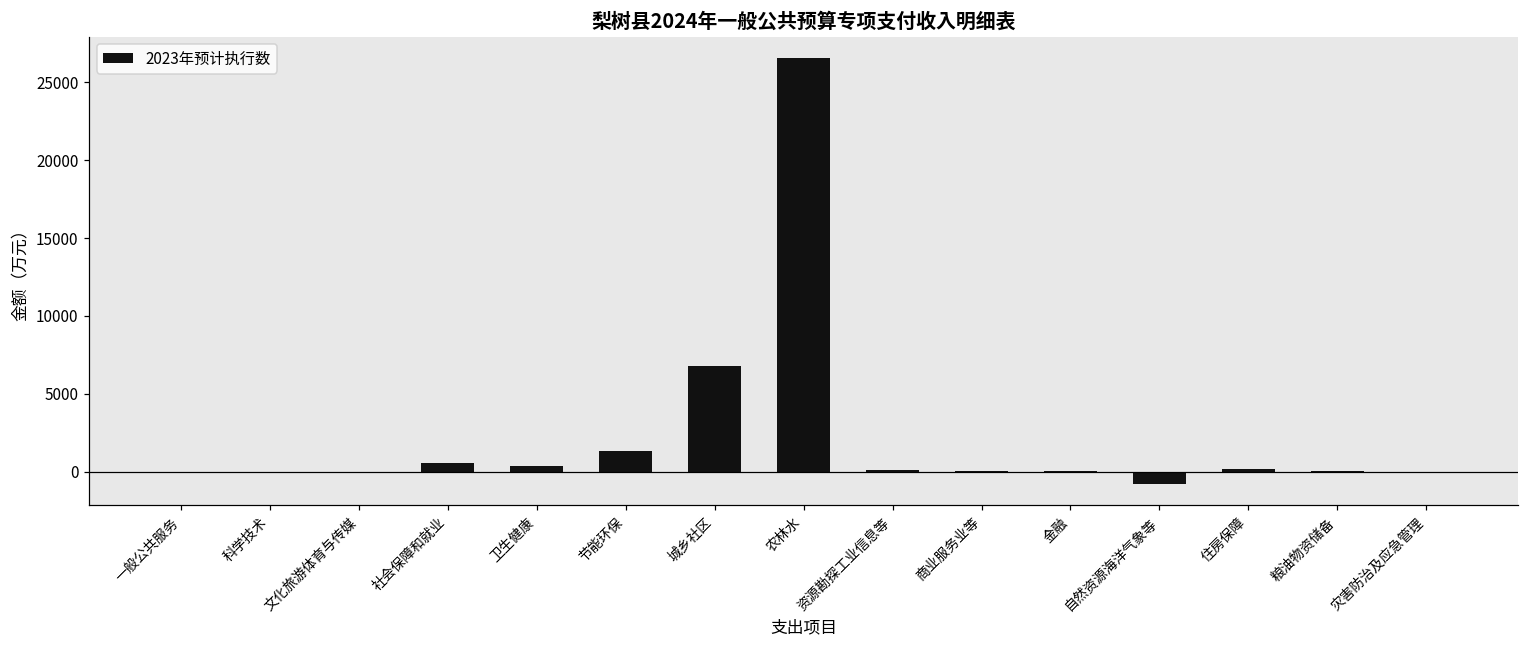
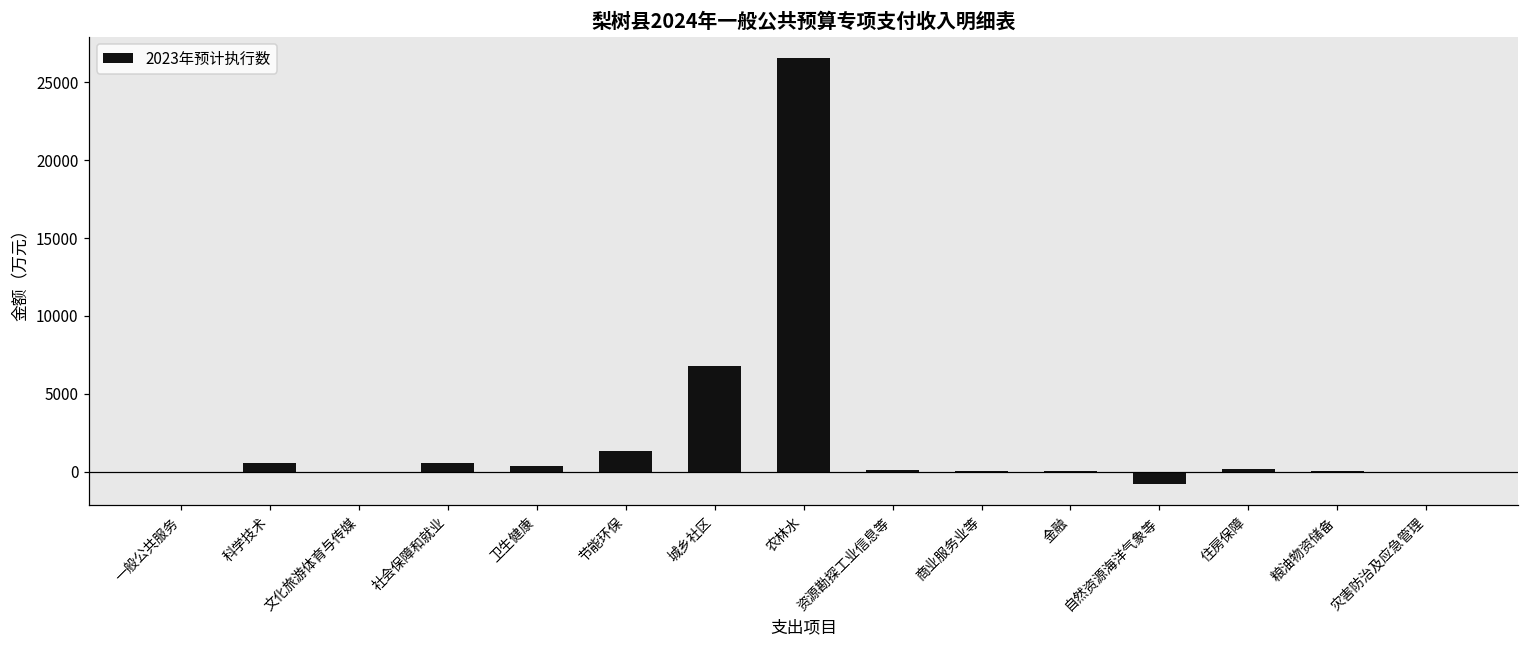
科学技术: 0 -> 600
